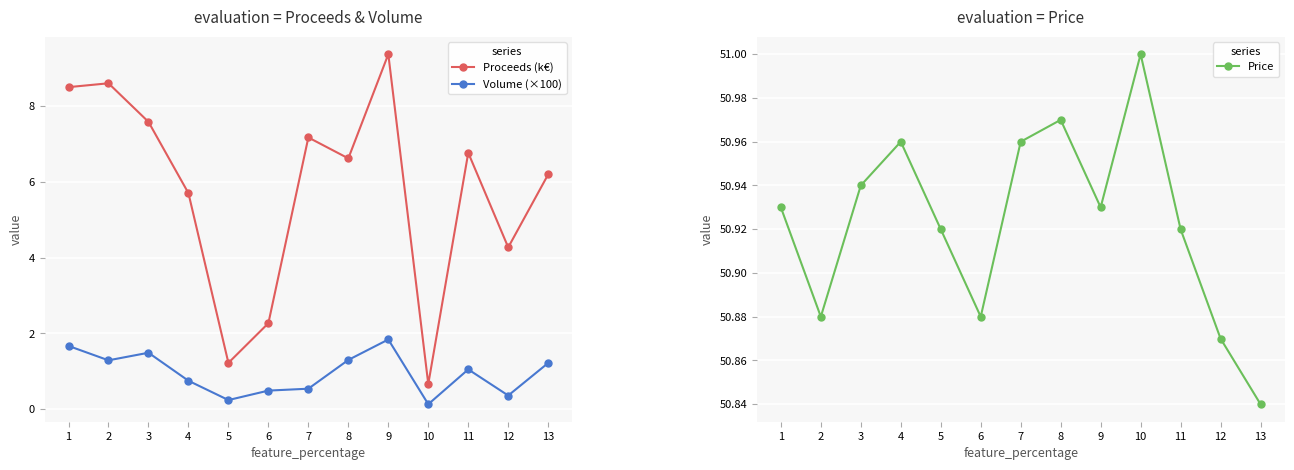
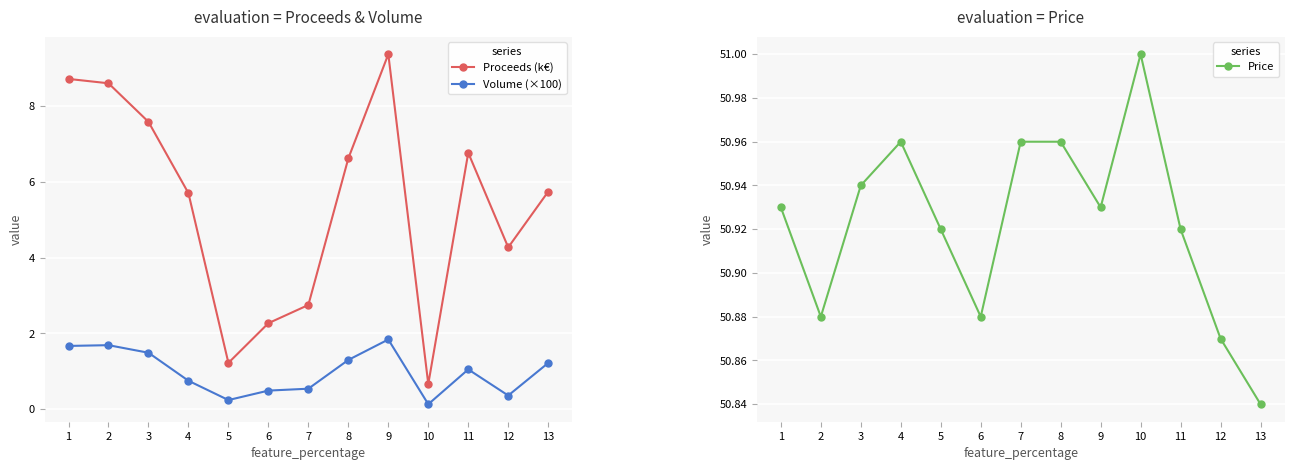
evaluation = Proceeds & Volume, Proceeds (k€), 1: 8.5 -> 8.7
evaluation = Proceeds & Volume, Volume (×100), 2: 1.3 -> 1.7
evaluation = Proceeds & Volume, Proceeds (k€), 7: 7.2 -> 2.8
evaluation = Proceeds & Volume, Proceeds (k€), 13: 6.2 -> 5.7
evaluation = Price, 8: 50.97 -> 50.96
